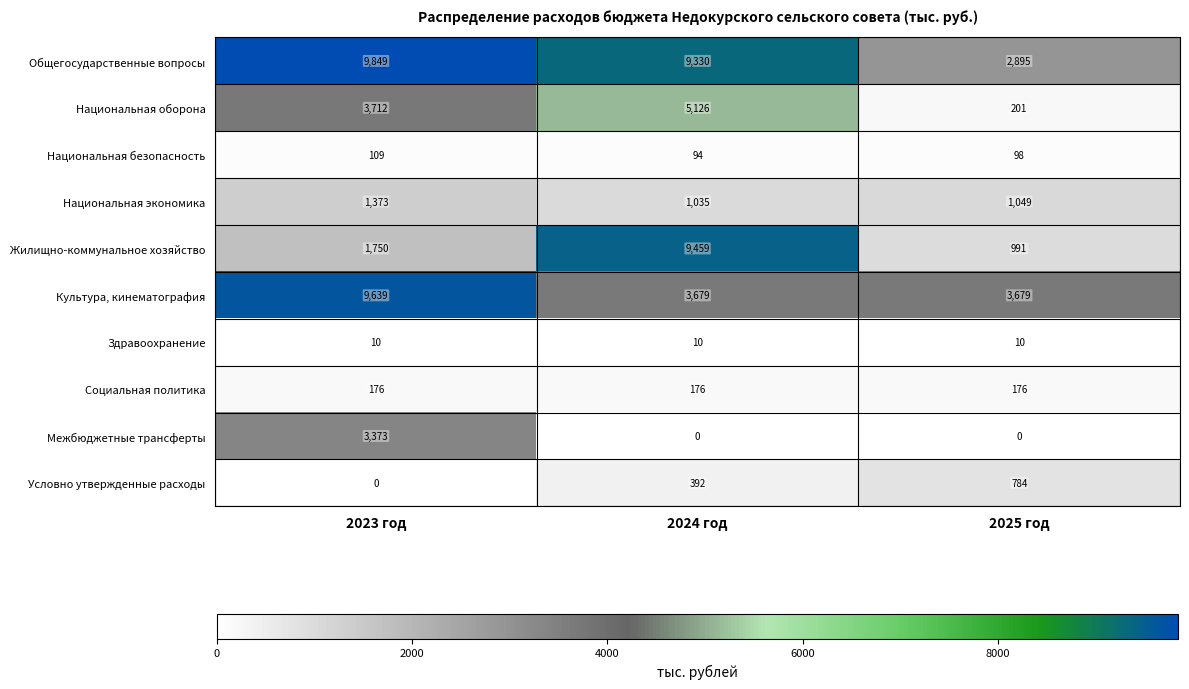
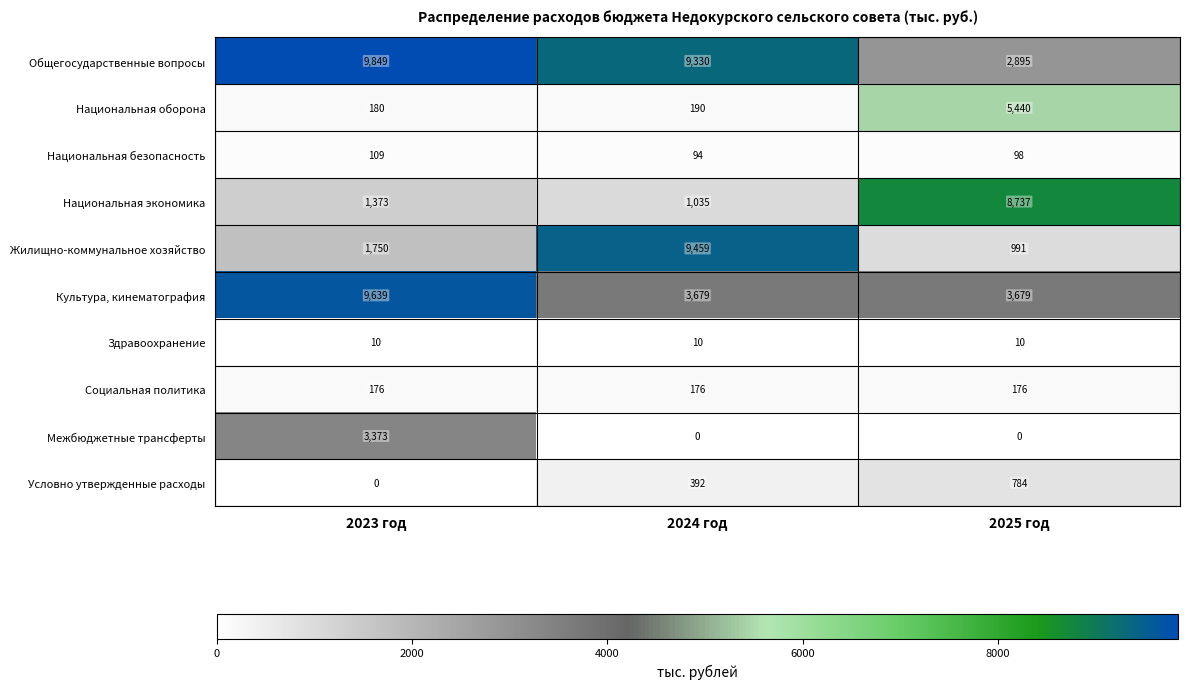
Национальная оборона, 2023 год: 3,712 -> 180
Национальная оборона, 2024 год: 5,126 -> 190
Национальная оборона, 2025 год: 201 -> 5,440
Национальная экономика, 2025 год: 1,049 -> 8,737
